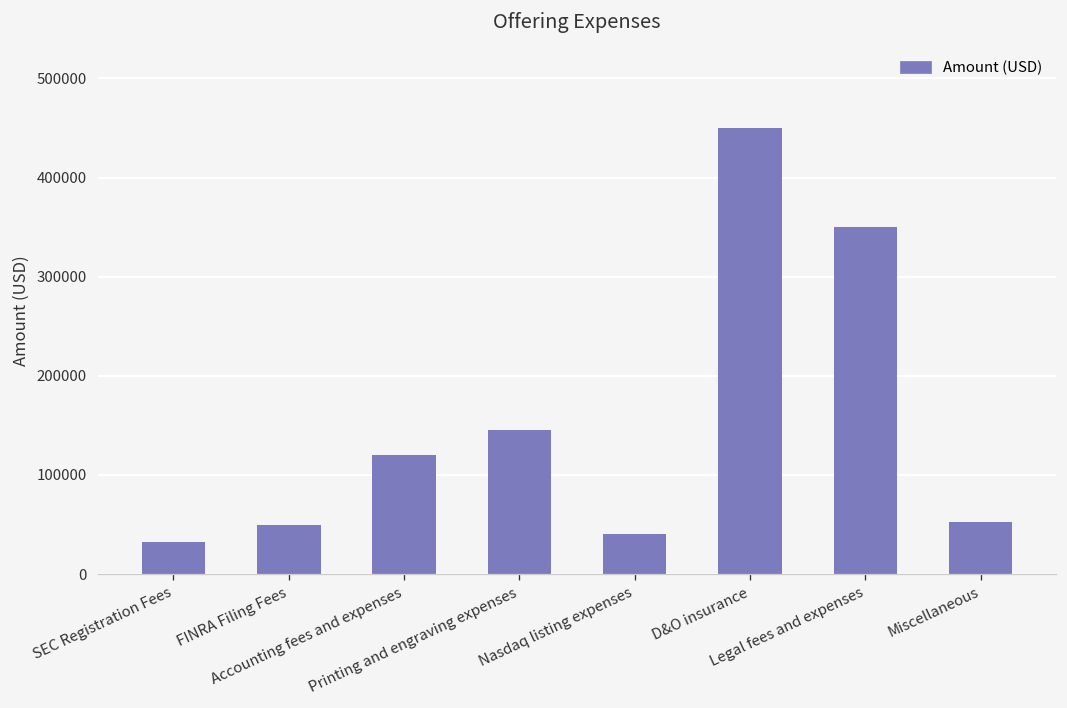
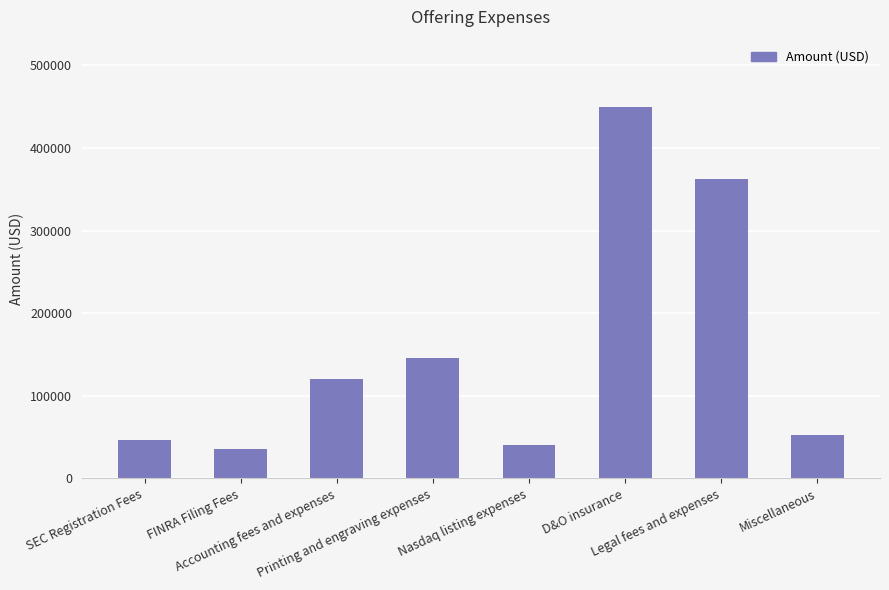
SEC Registration Fees: 30000 -> 50000
FINRA Filing Fees: 50000 -> 40000
Legal fees and expenses: 350000 -> 360000
